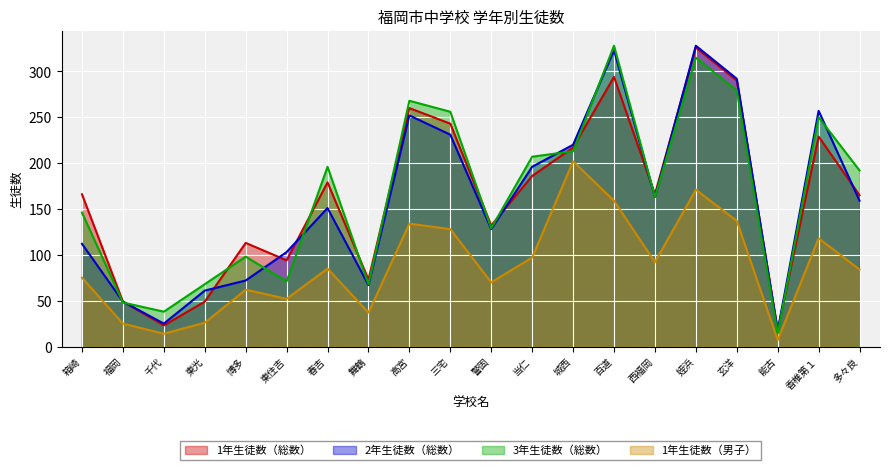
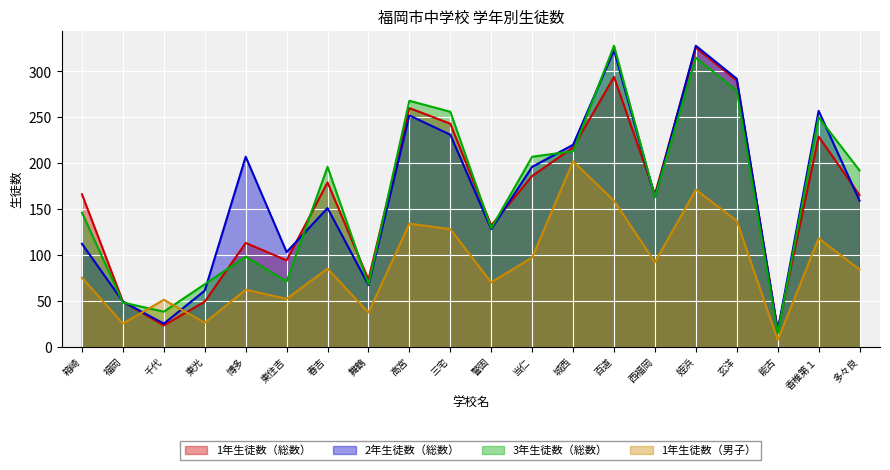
1年生徒数（男子）, 千代: 10 -> 50
2年生徒数（総数）, 博多: 70 -> 210
